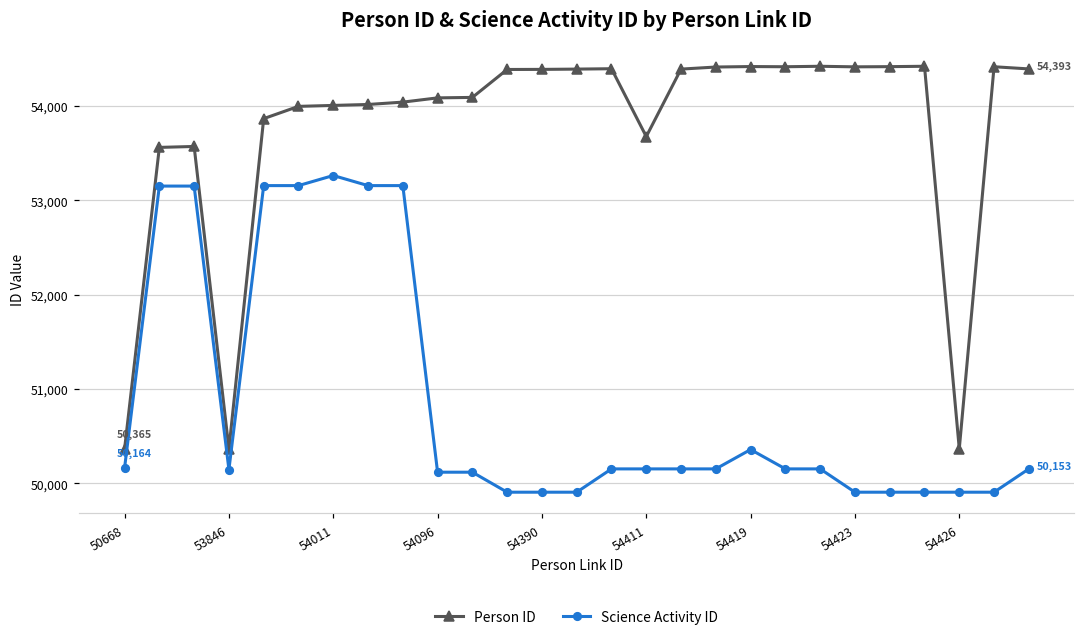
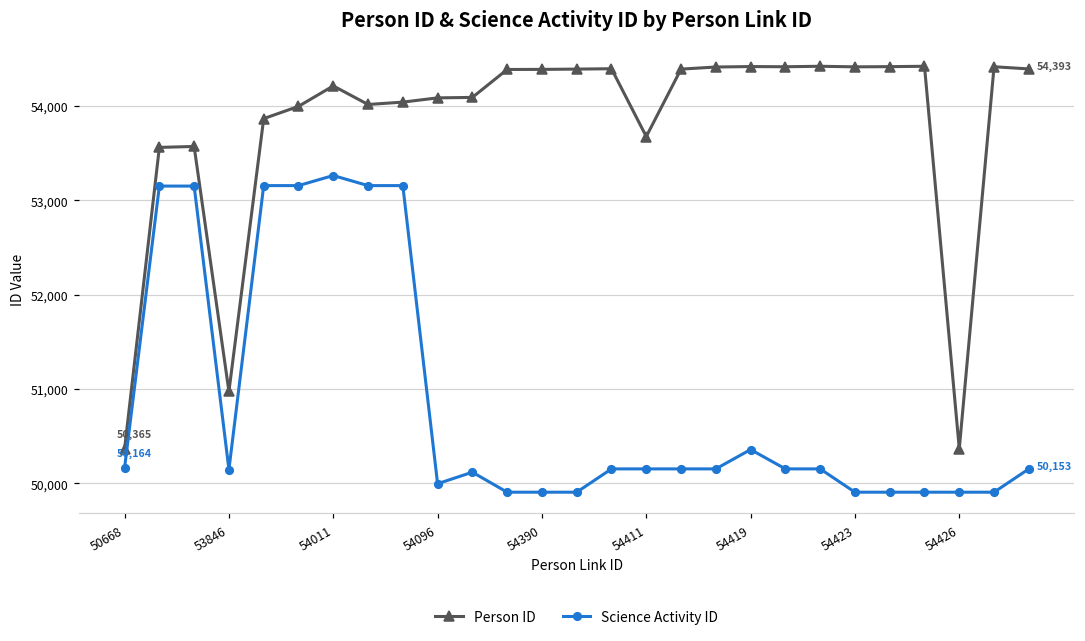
Person ID, 53846: 50,400 -> 51,000
Person ID, 54011: 54,000 -> 54,200
Science Activity ID, 54096: 50,100 -> 50,000
